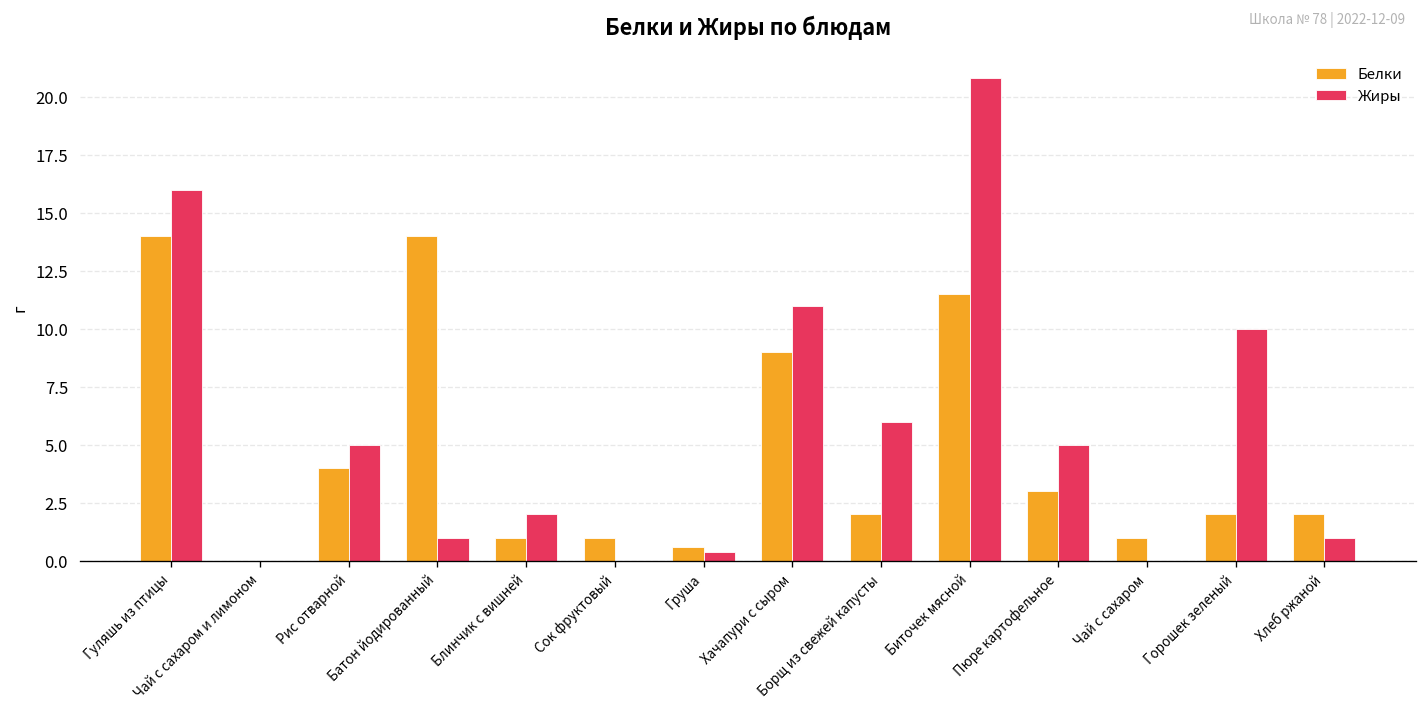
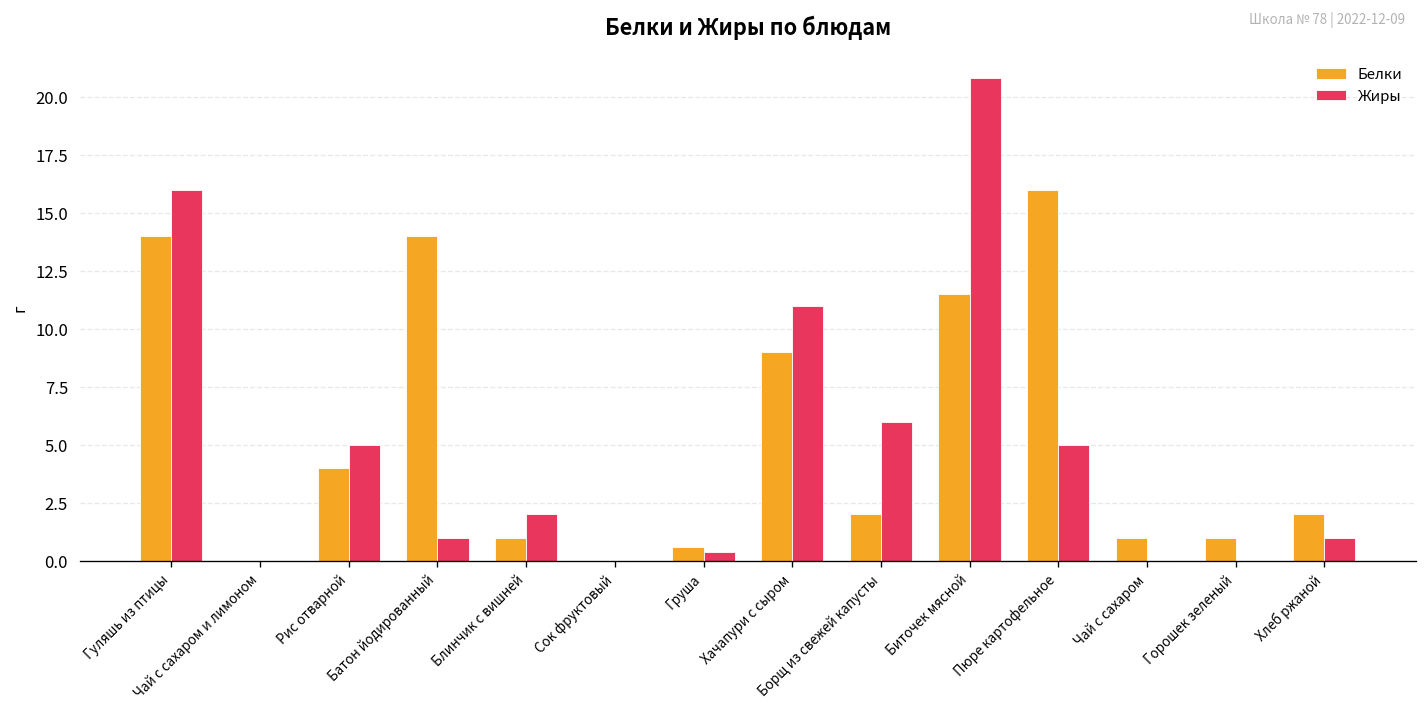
Белки, Сок фруктовый: 1 -> 0
Белки, Пюре картофельное: 3 -> 16
Белки, Горошек зеленый: 2 -> 1
Жиры, Горошек зеленый: 10 -> 0
